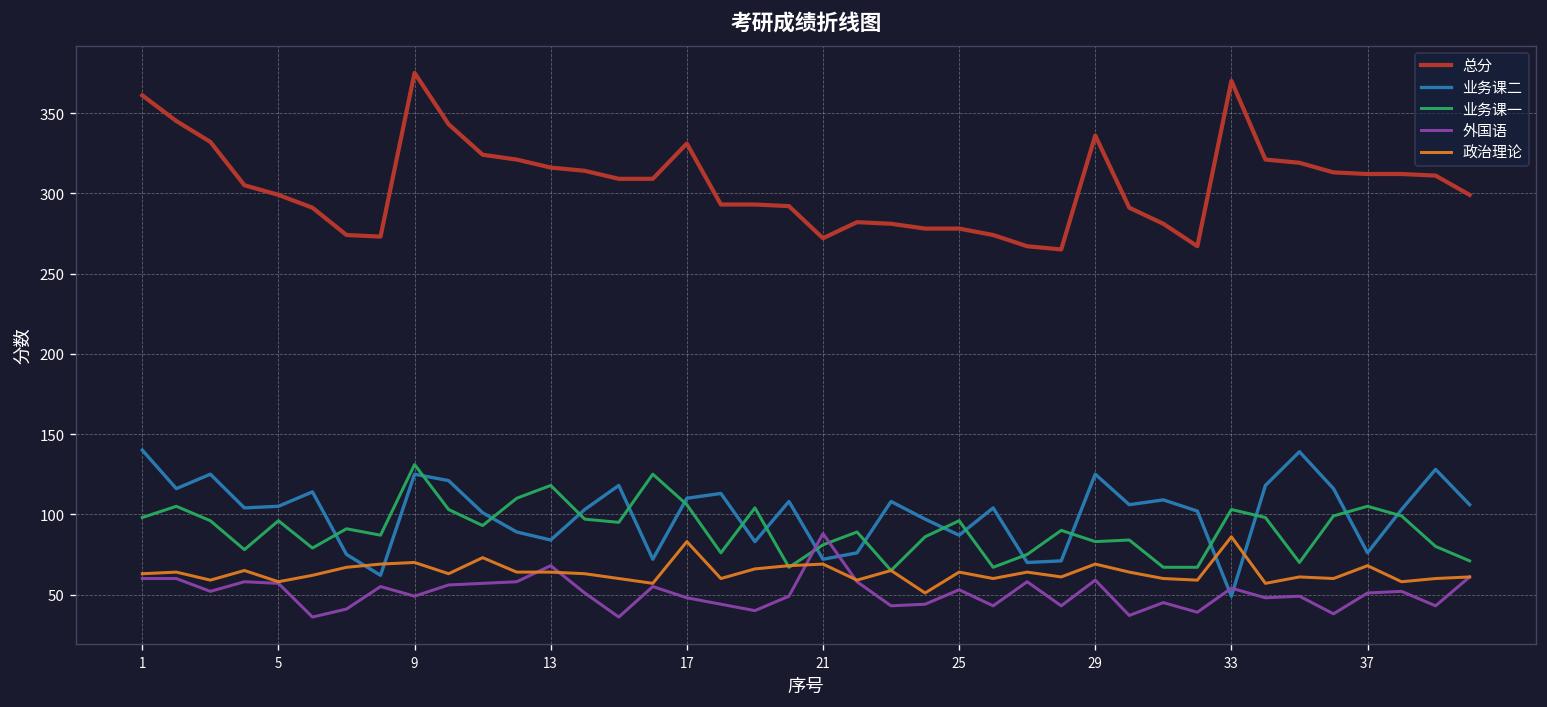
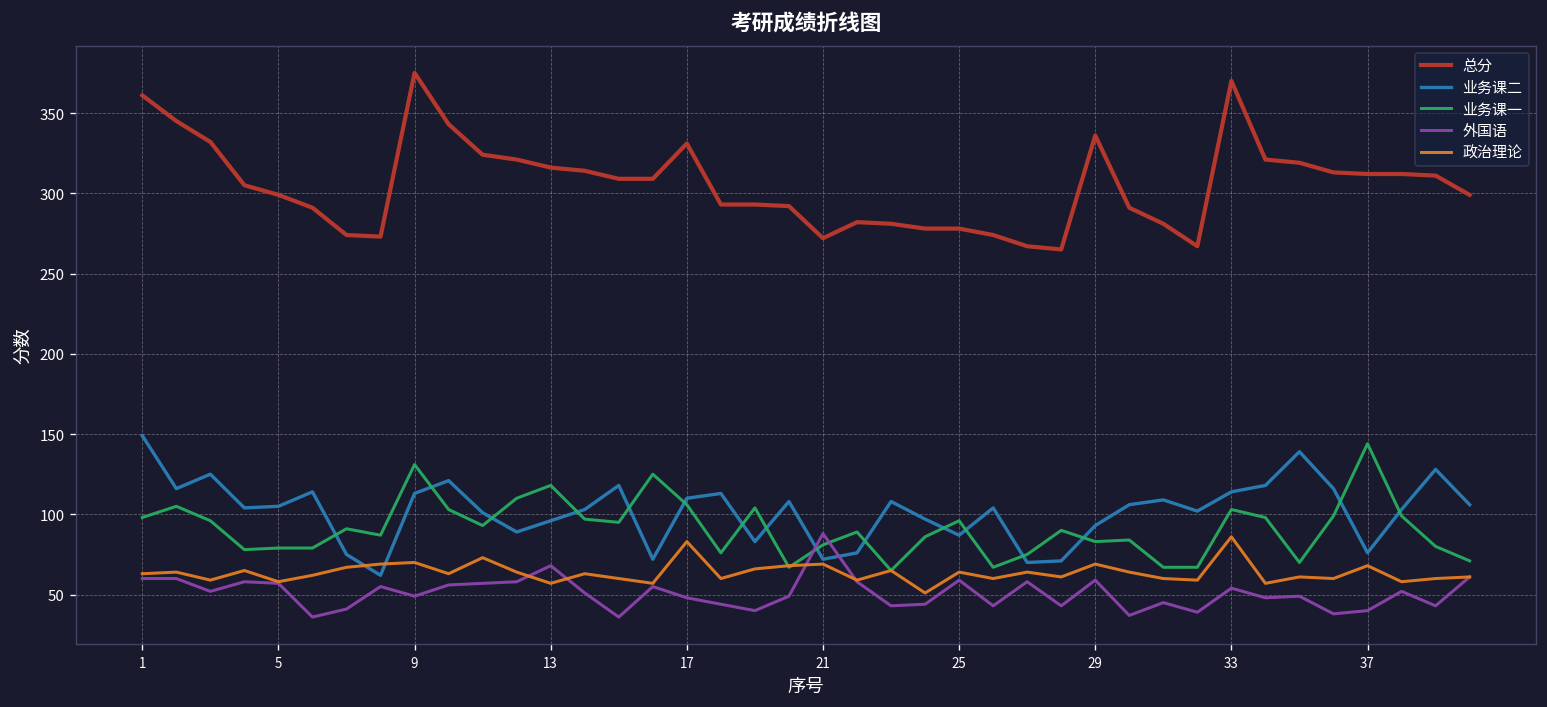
业务课二, 1: 140 -> 149
业务课一, 5: 96 -> 79
业务课二, 9: 125 -> 113
业务课二, 13: 84 -> 96
政治理论, 13: 64 -> 57
外国语, 25: 53 -> 59
业务课二, 29: 125 -> 93
业务课二, 33: 49 -> 114
业务课一, 37: 105 -> 144
外国语, 37: 51 -> 40
